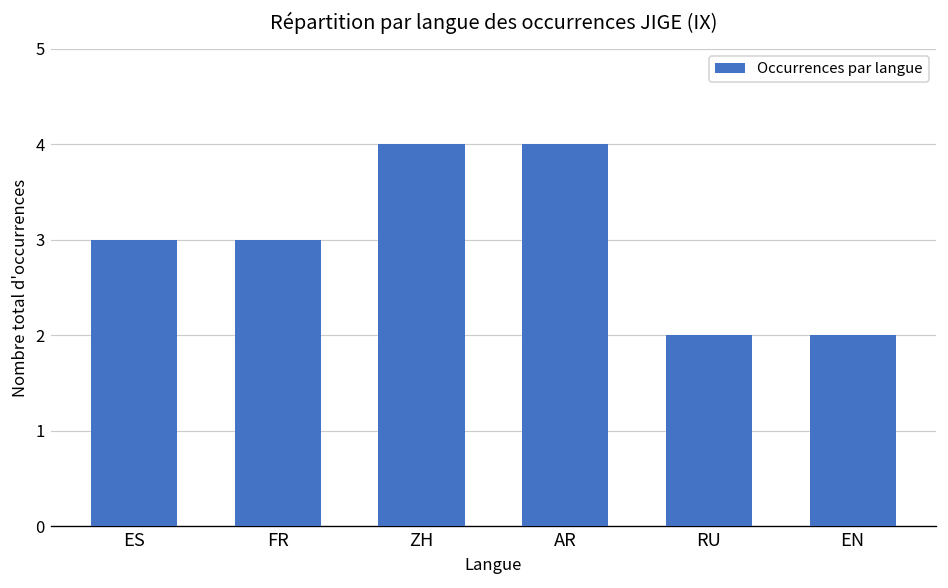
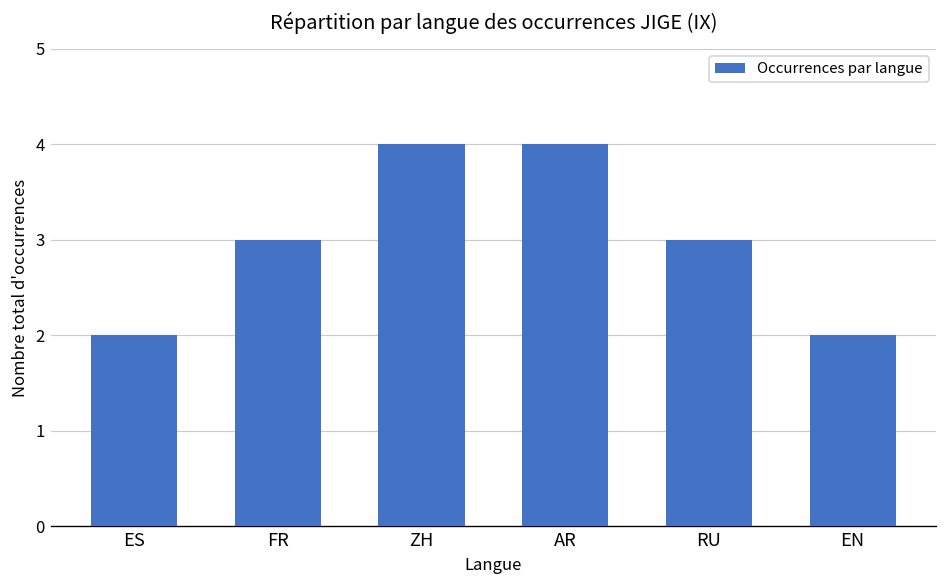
ES: 3 -> 2
RU: 2 -> 3
